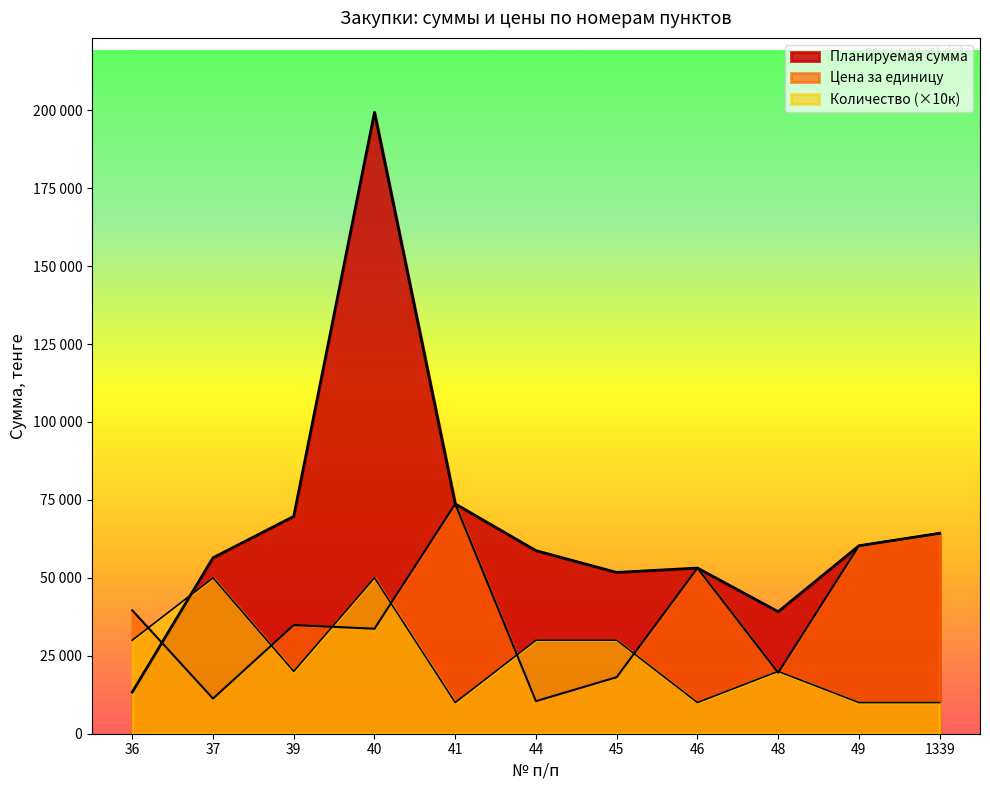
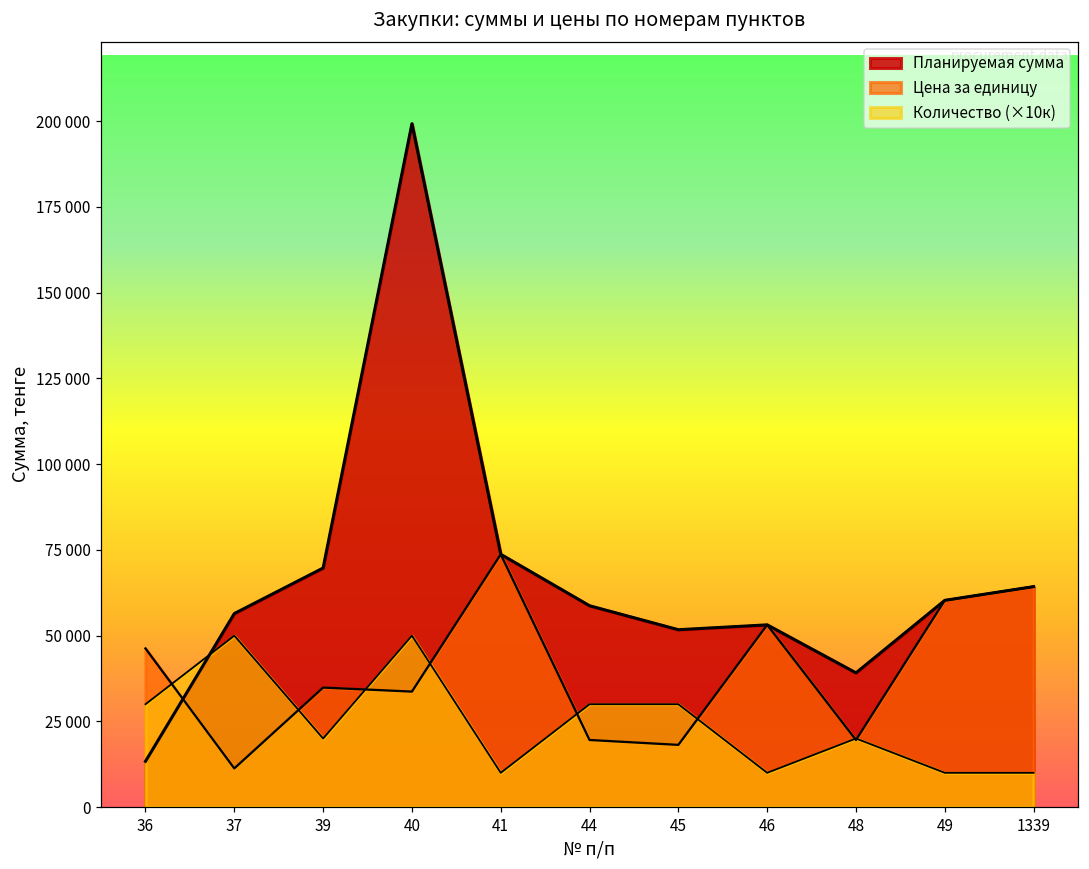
Цена за единицу, 36: 40000 -> 46000
Цена за единицу, 44: 10000 -> 20000
